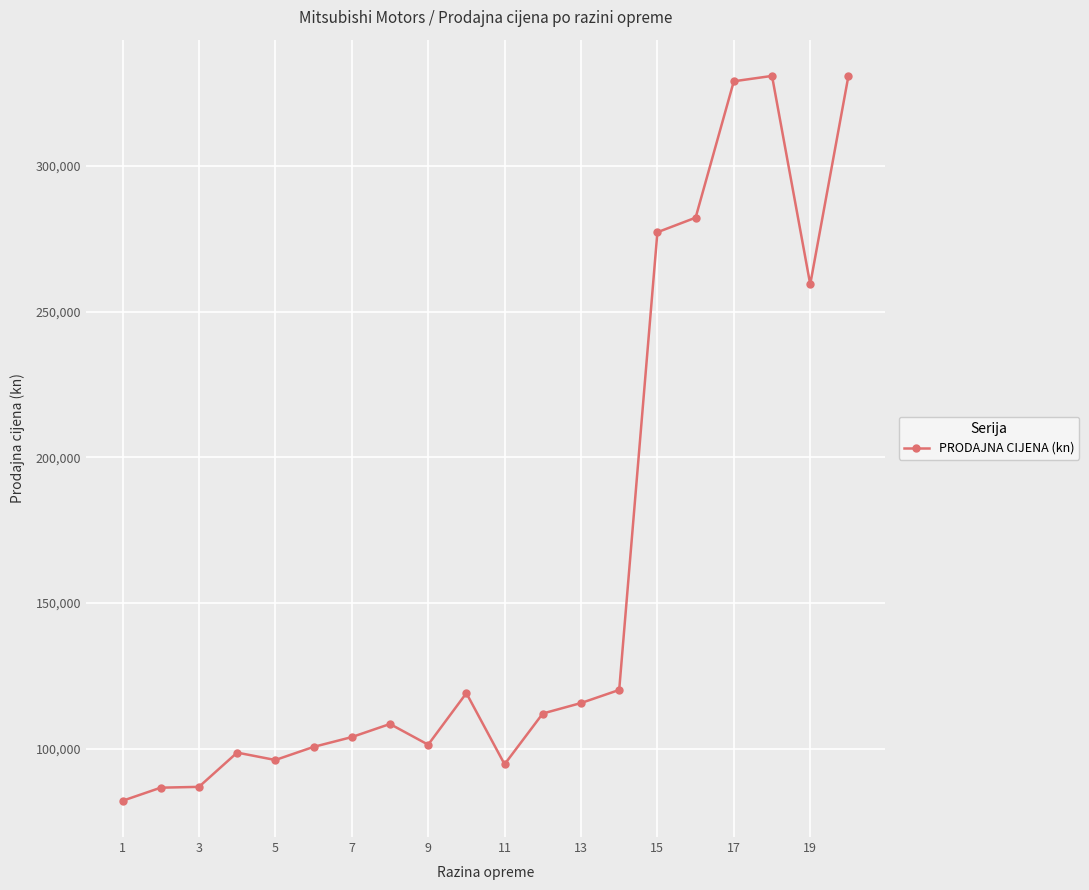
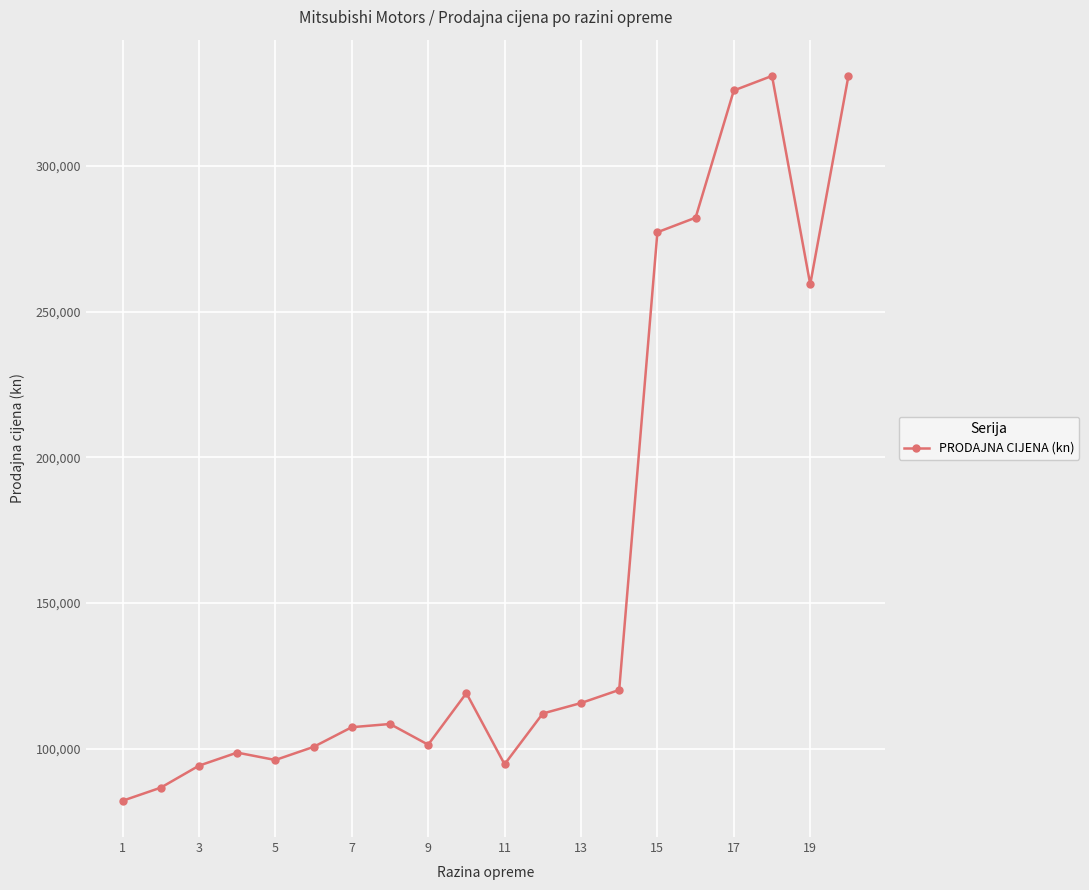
3: 87,000 -> 94,000
7: 104,000 -> 107,000
17: 329,000 -> 326,000
